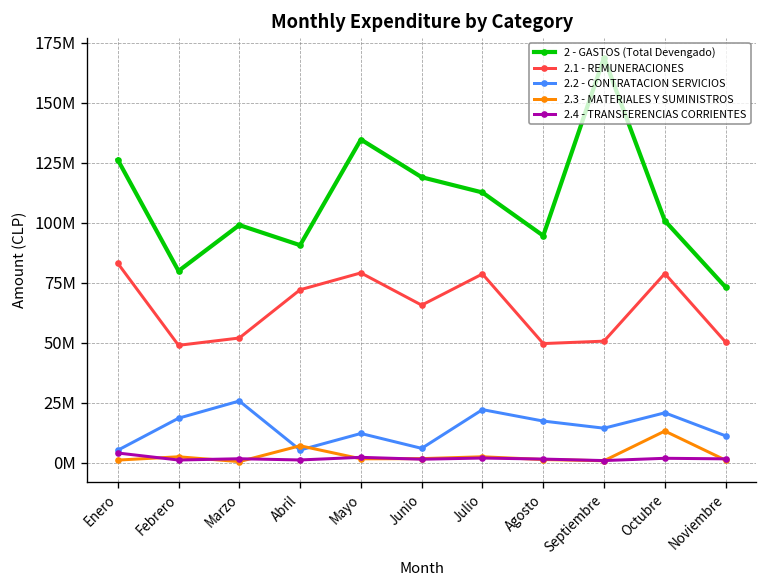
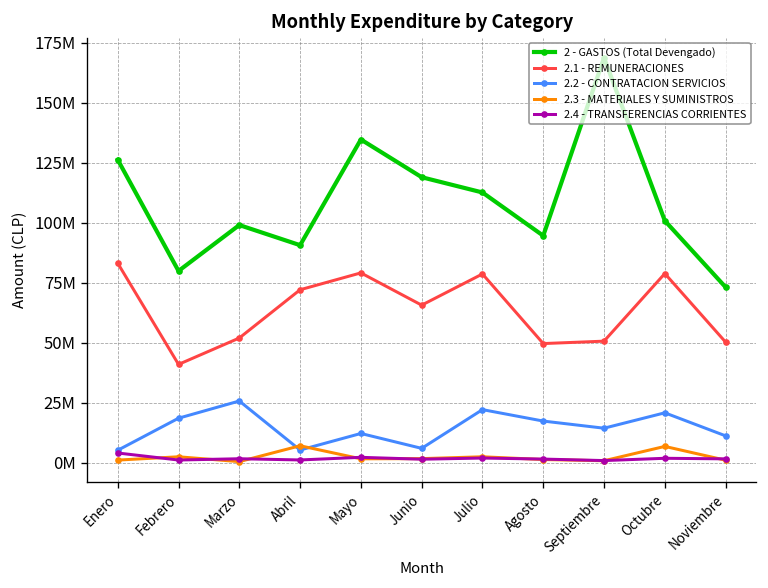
2.1 - REMUNERACIONES, Febrero: 49000000 -> 41000000
2.3 - MATERIALES Y SUMINISTROS, Octubre: 13000000 -> 7000000
